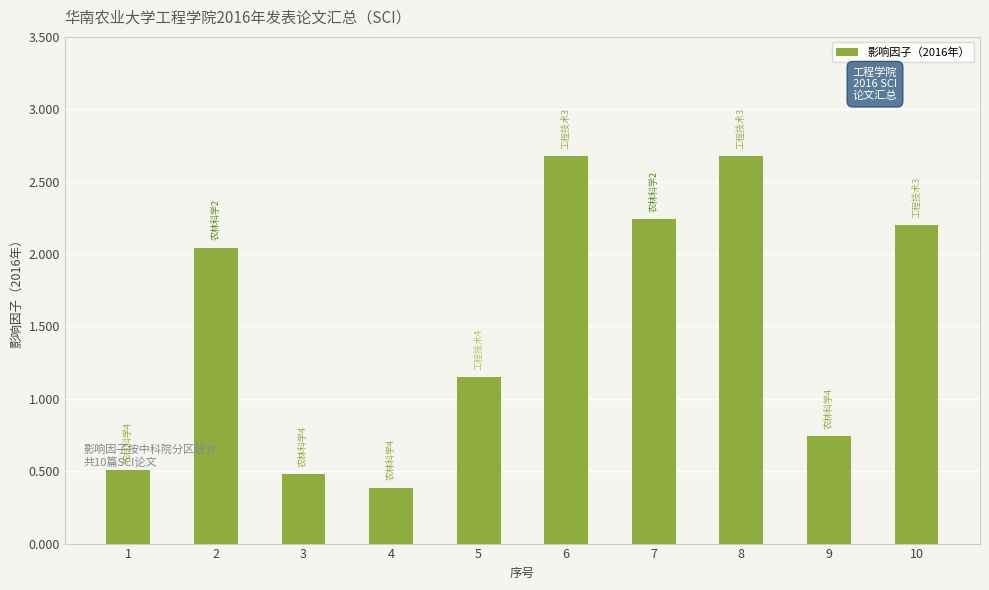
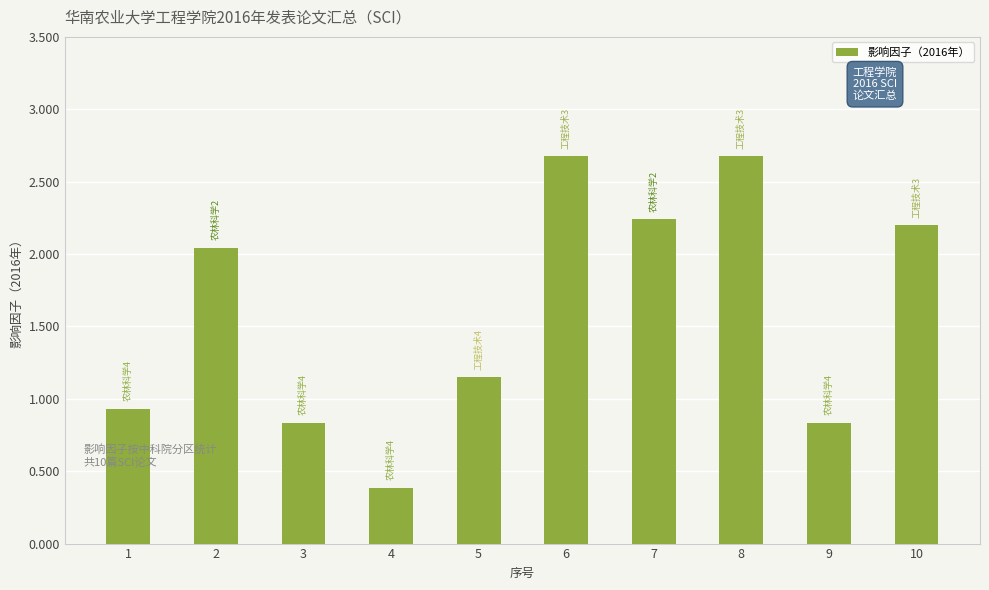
1: 0.51 -> 0.93
3: 0.48 -> 0.84
9: 0.74 -> 0.84
